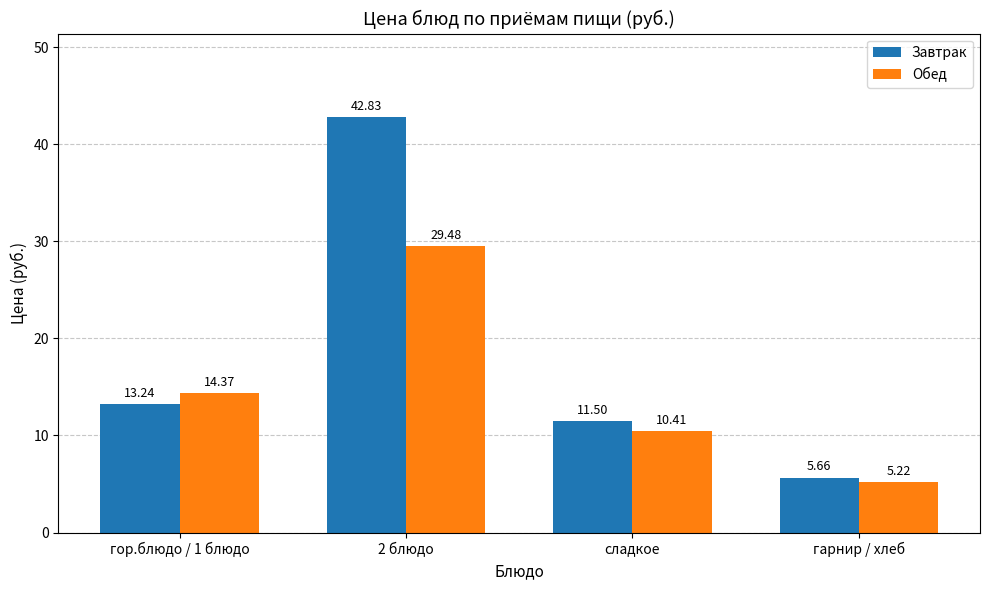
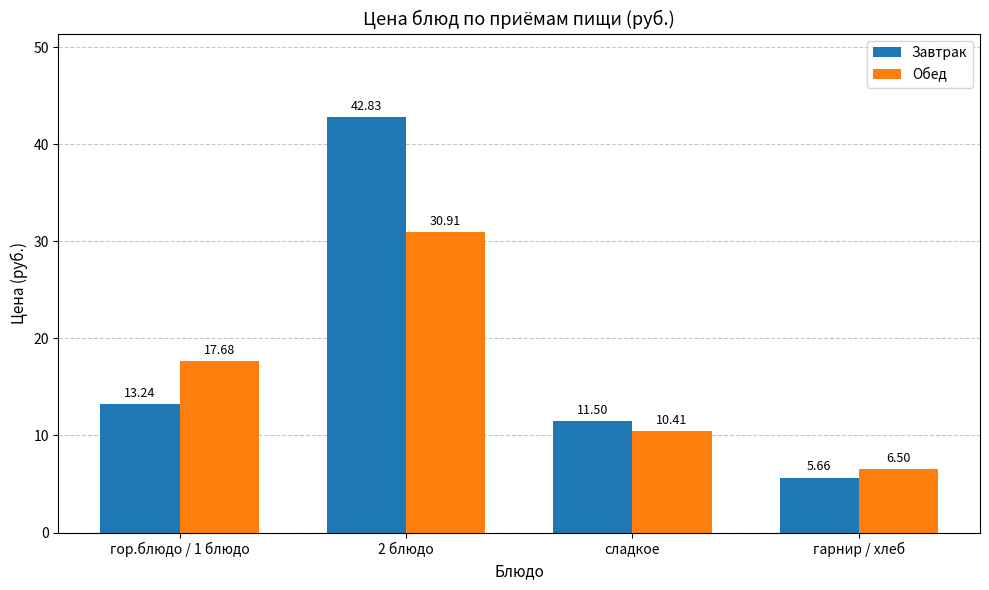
Обед, гор.блюдо / 1 блюдо: 14.37 -> 17.68
Обед, 2 блюдо: 29.48 -> 30.91
Обед, гарнир / хлеб: 5.22 -> 6.50
